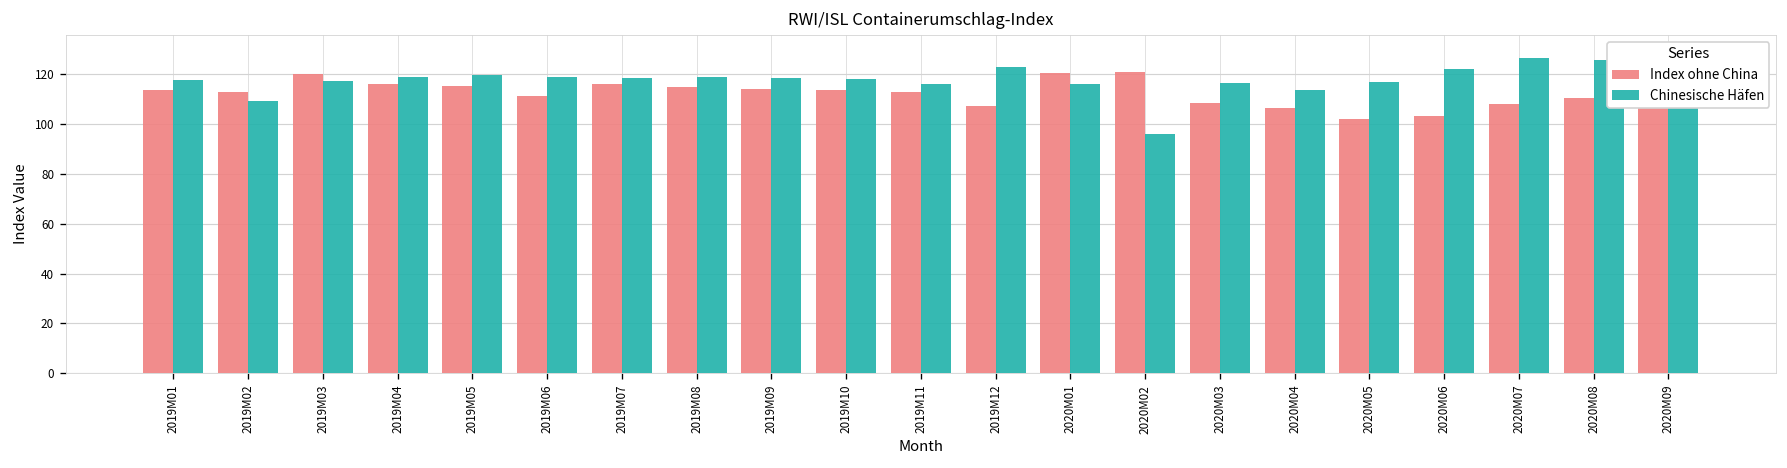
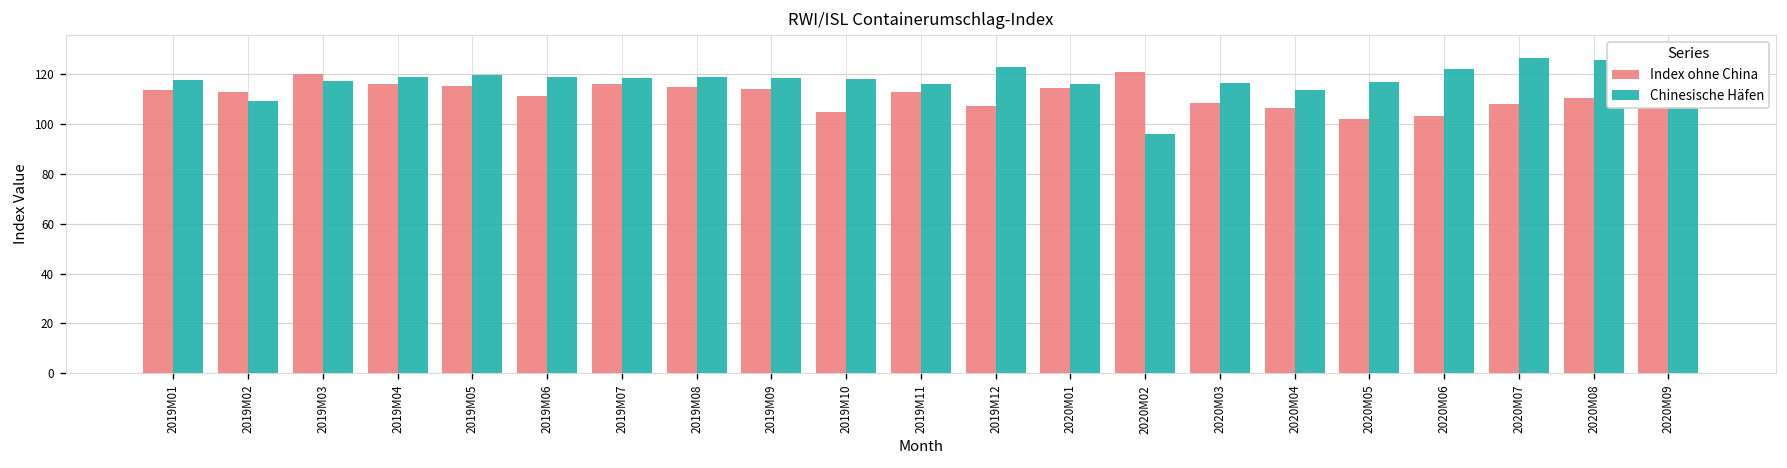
Index ohne China, 2019M10: 114 -> 105
Index ohne China, 2020M01: 121 -> 115
